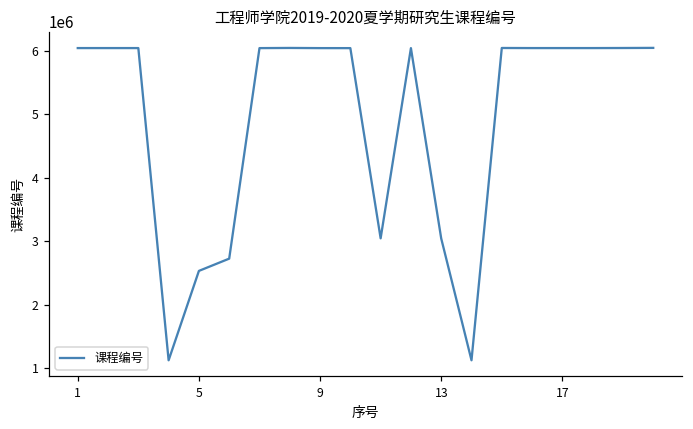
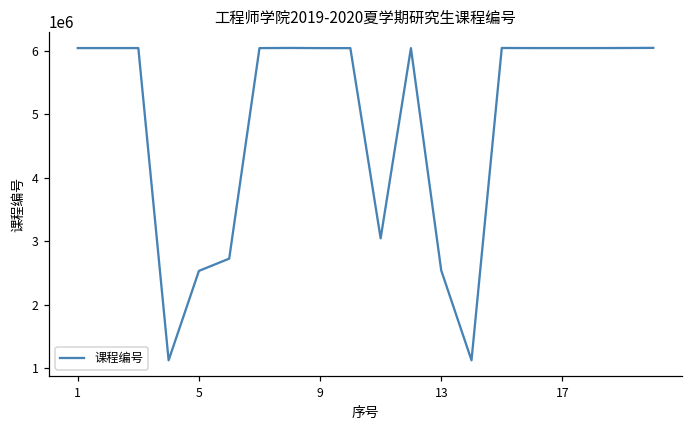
13: 3000000 -> 2500000
